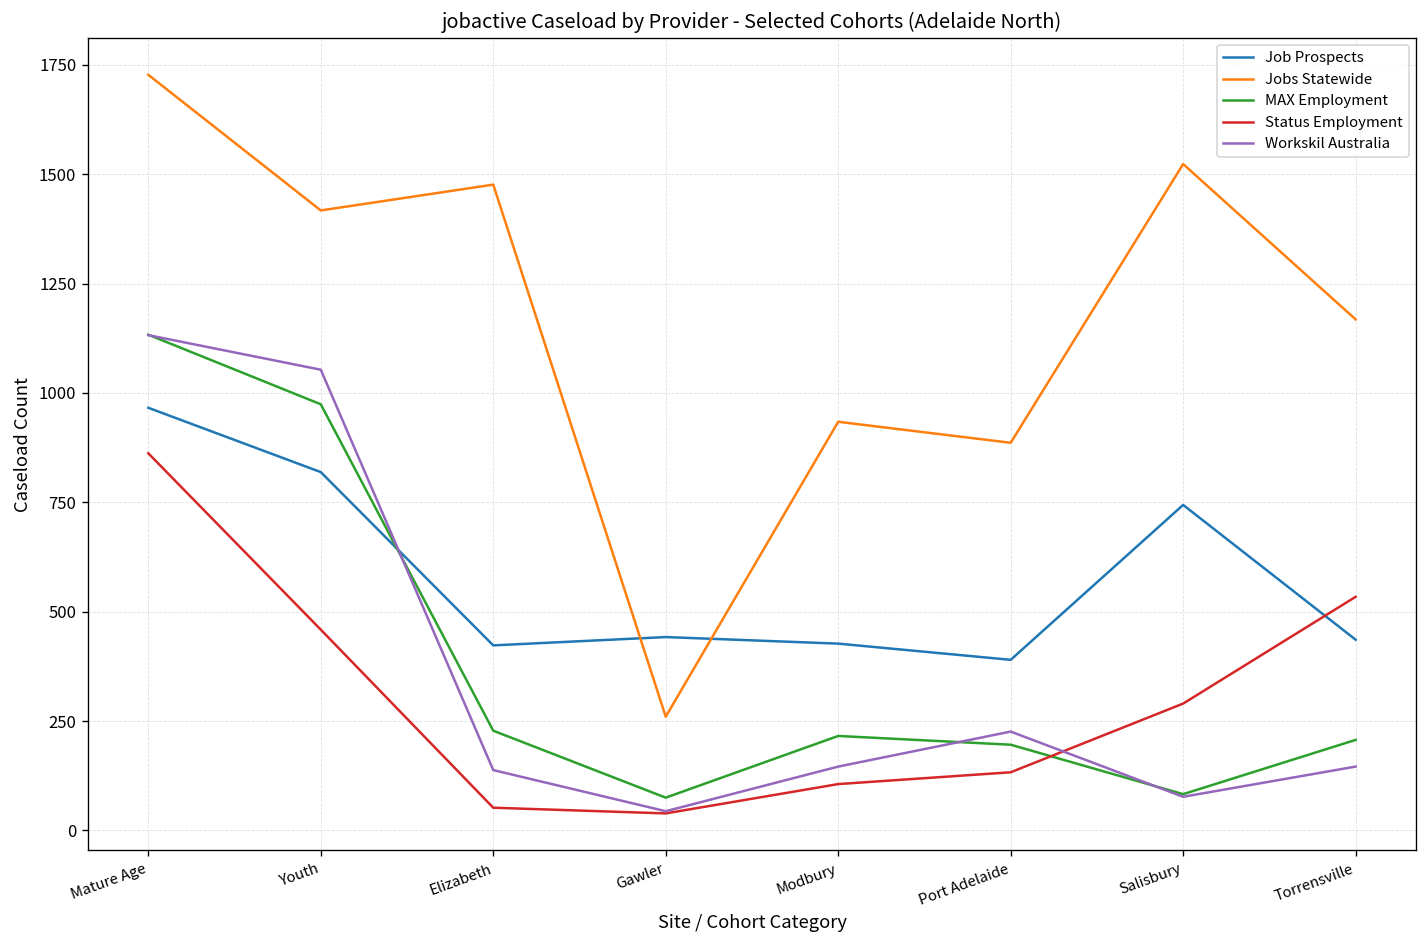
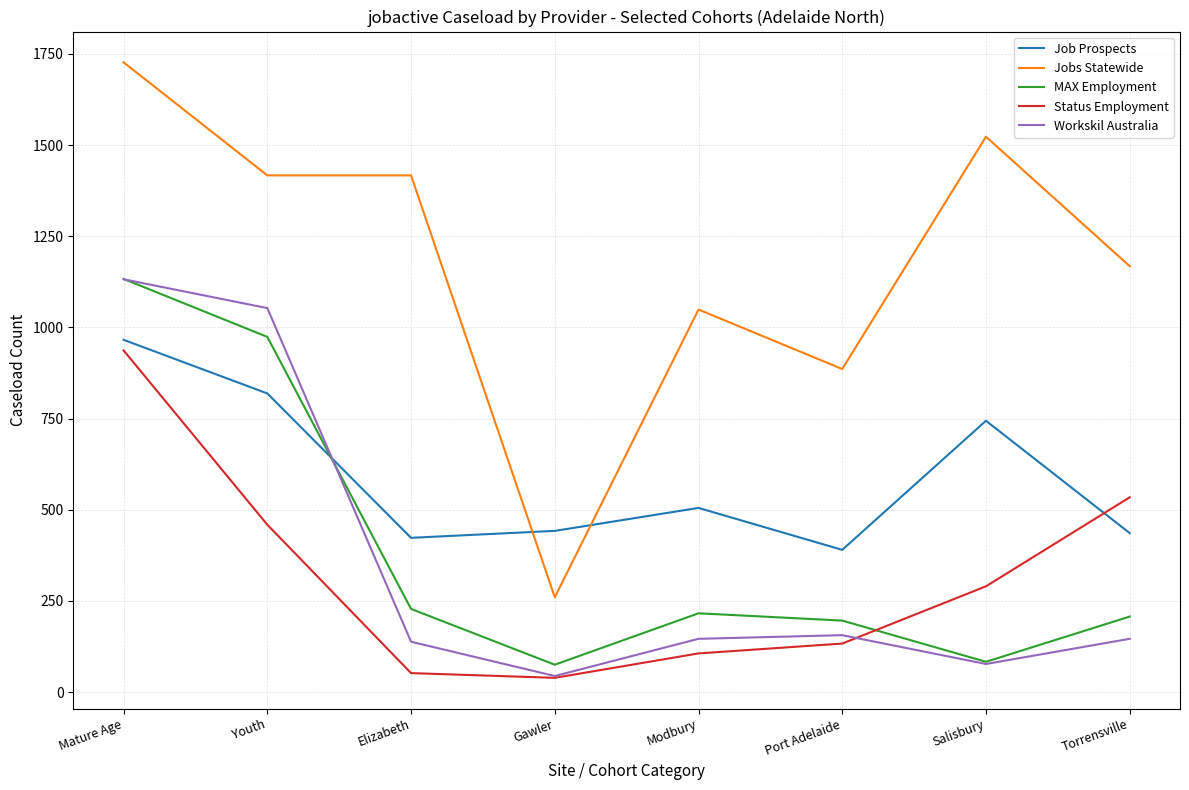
Status Employment, Mature Age: 860 -> 940
Jobs Statewide, Elizabeth: 1480 -> 1420
Job Prospects, Modbury: 430 -> 510
Jobs Statewide, Modbury: 930 -> 1050
Workskil Australia, Port Adelaide: 230 -> 160
